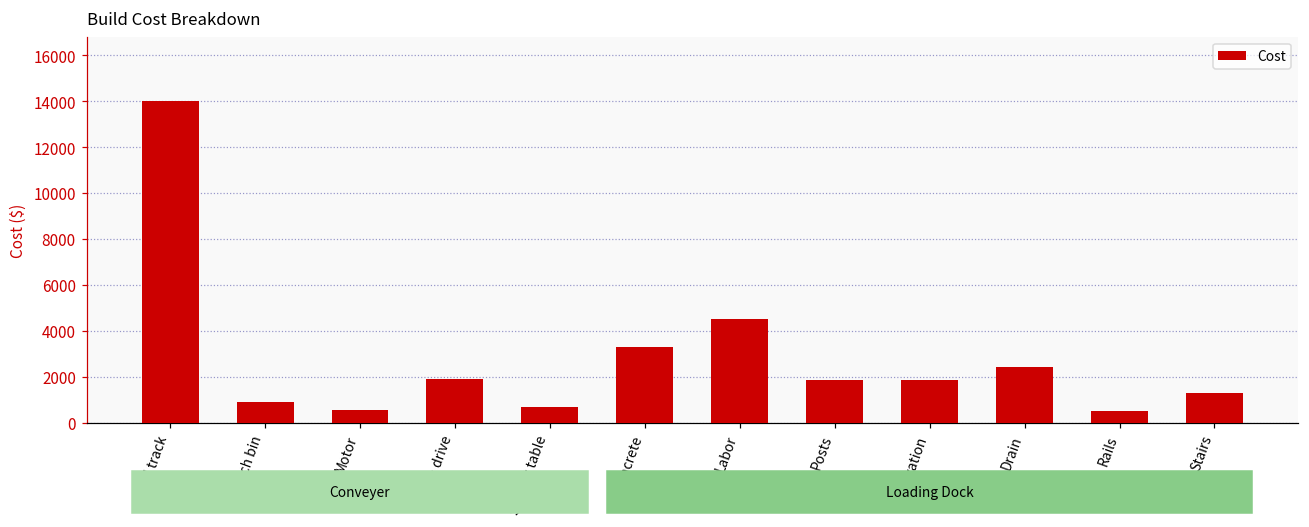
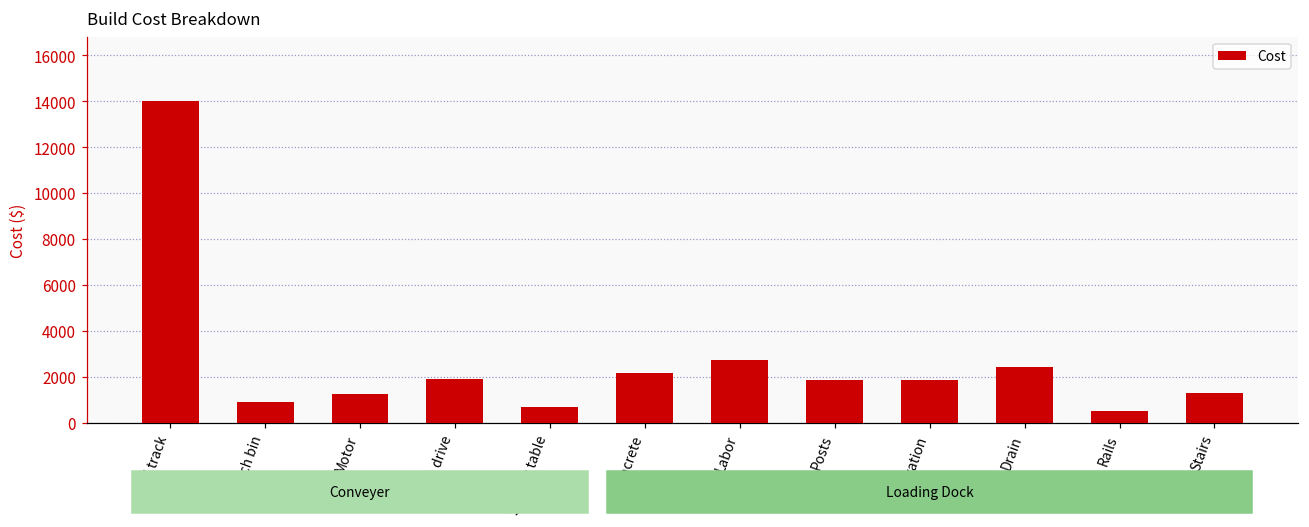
Motor: 600 -> 1200
Concrete: 3300 -> 2200
Labor: 4500 -> 2700
